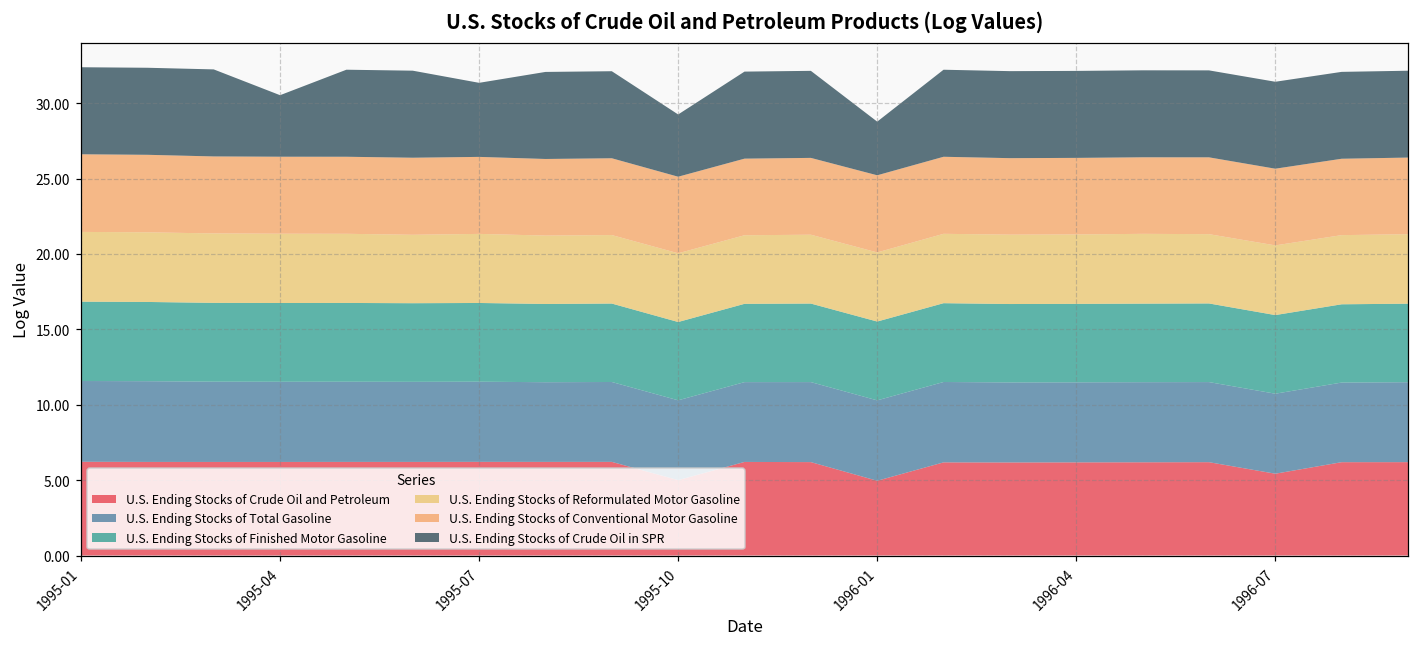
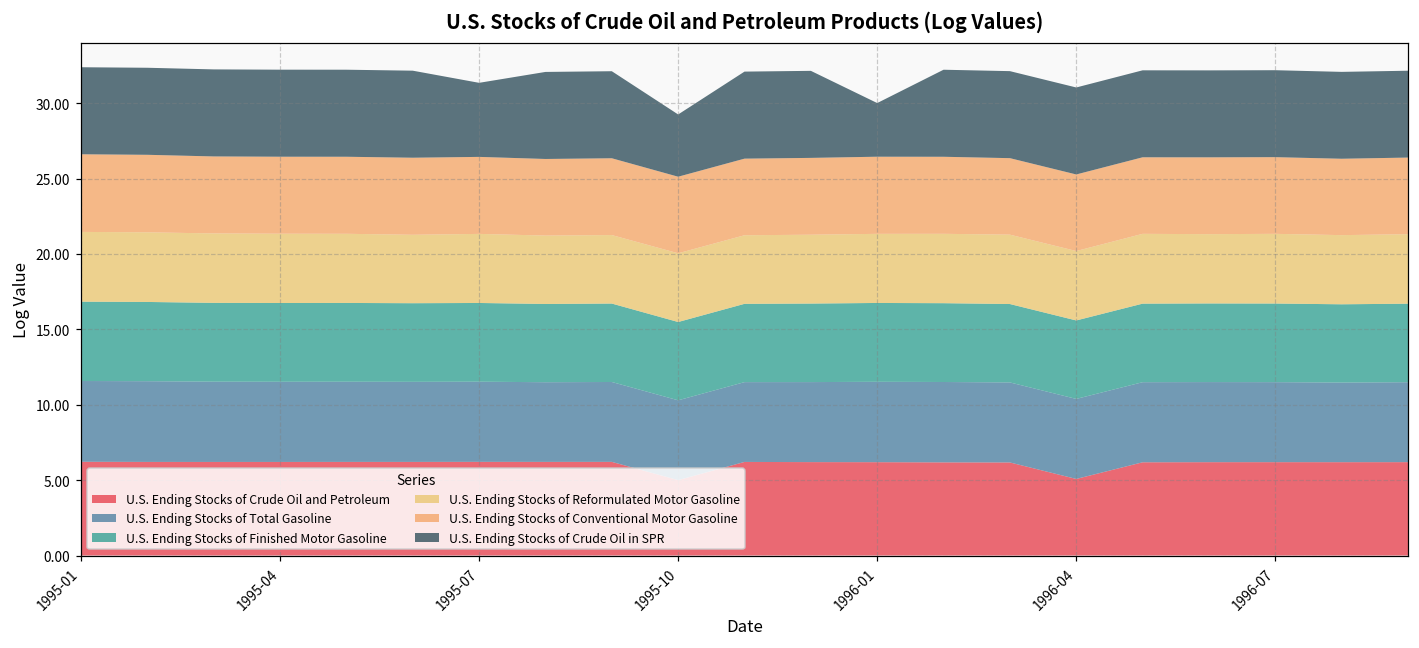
U.S. Ending Stocks of Crude Oil in SPR, 1995-04: 4.1 -> 5.8
U.S. Ending Stocks of Crude Oil and Petroleum, 1996-01: 5.0 -> 6.2
U.S. Ending Stocks of Crude Oil and Petroleum, 1996-04: 6.2 -> 5.1
U.S. Ending Stocks of Crude Oil and Petroleum, 1996-07: 5.4 -> 6.2
